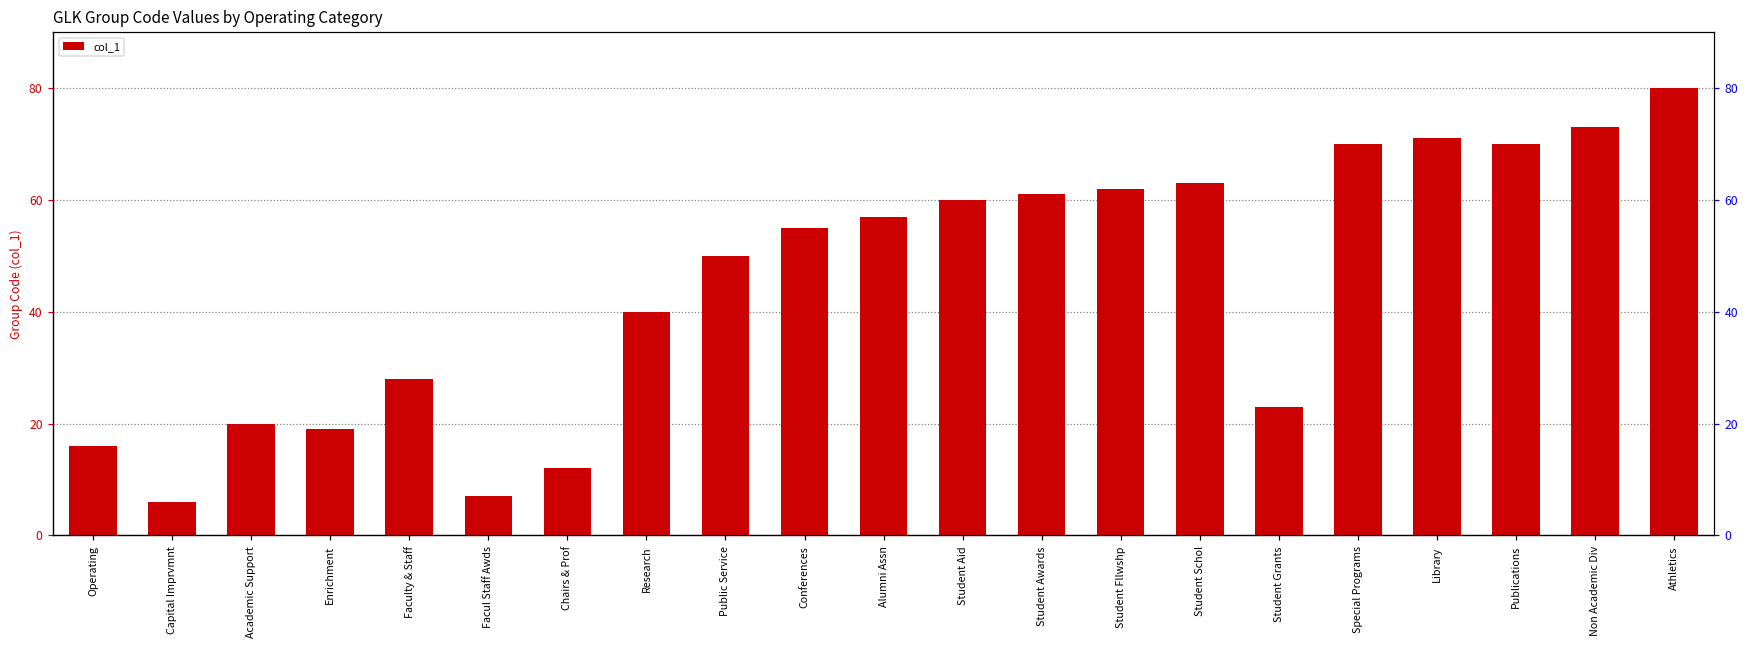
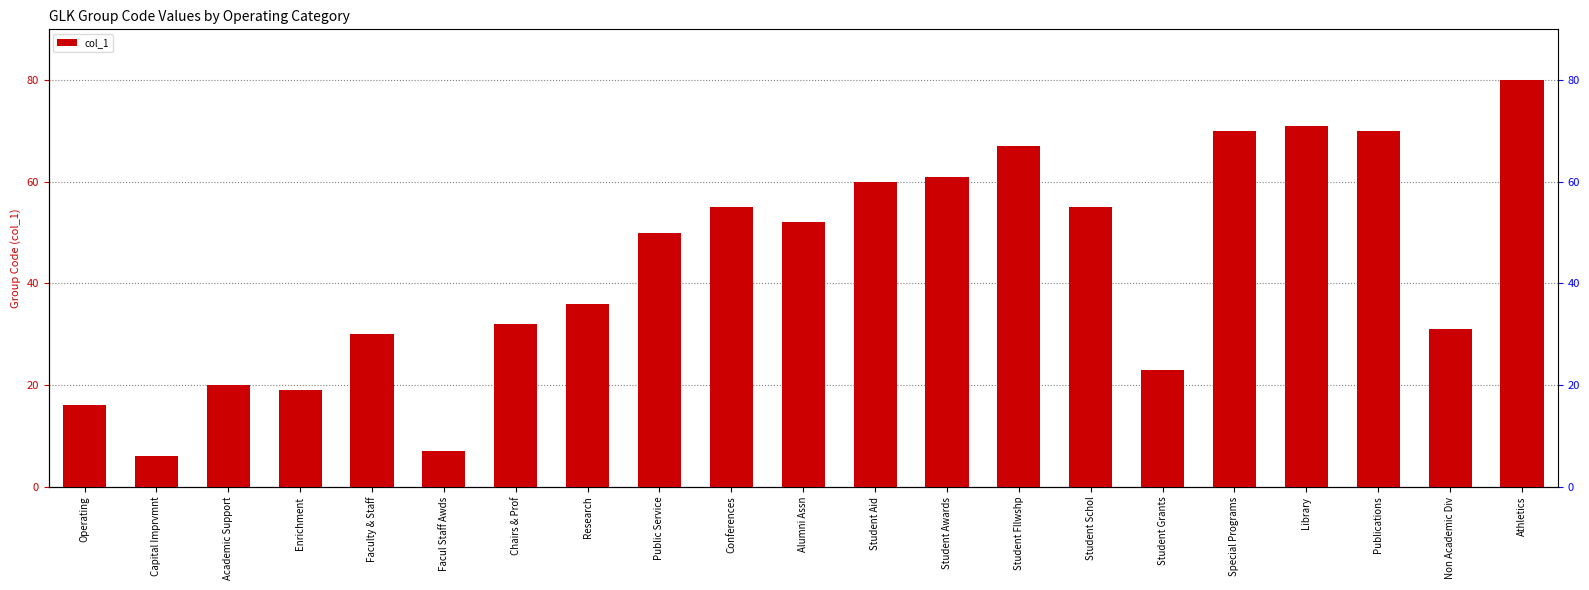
Faculty & Staff: 28 -> 30
Chairs & Prof: 12 -> 32
Research: 40 -> 36
Alumni Assn: 57 -> 52
Student Fllwshp: 62 -> 67
Student Schol: 63 -> 55
Non Academic Div: 73 -> 31
